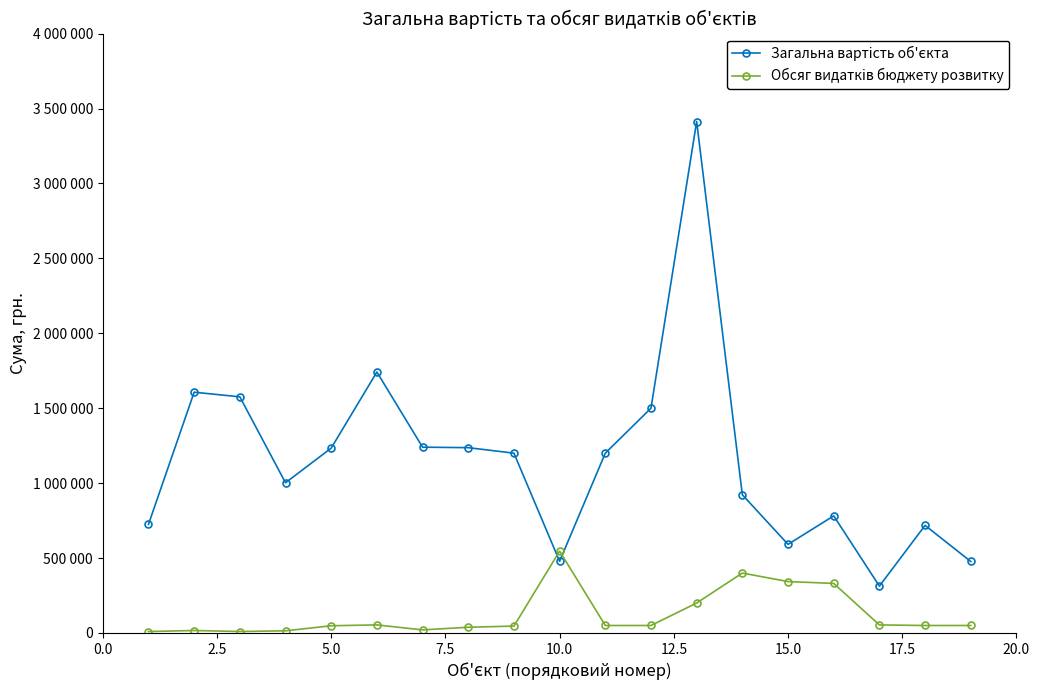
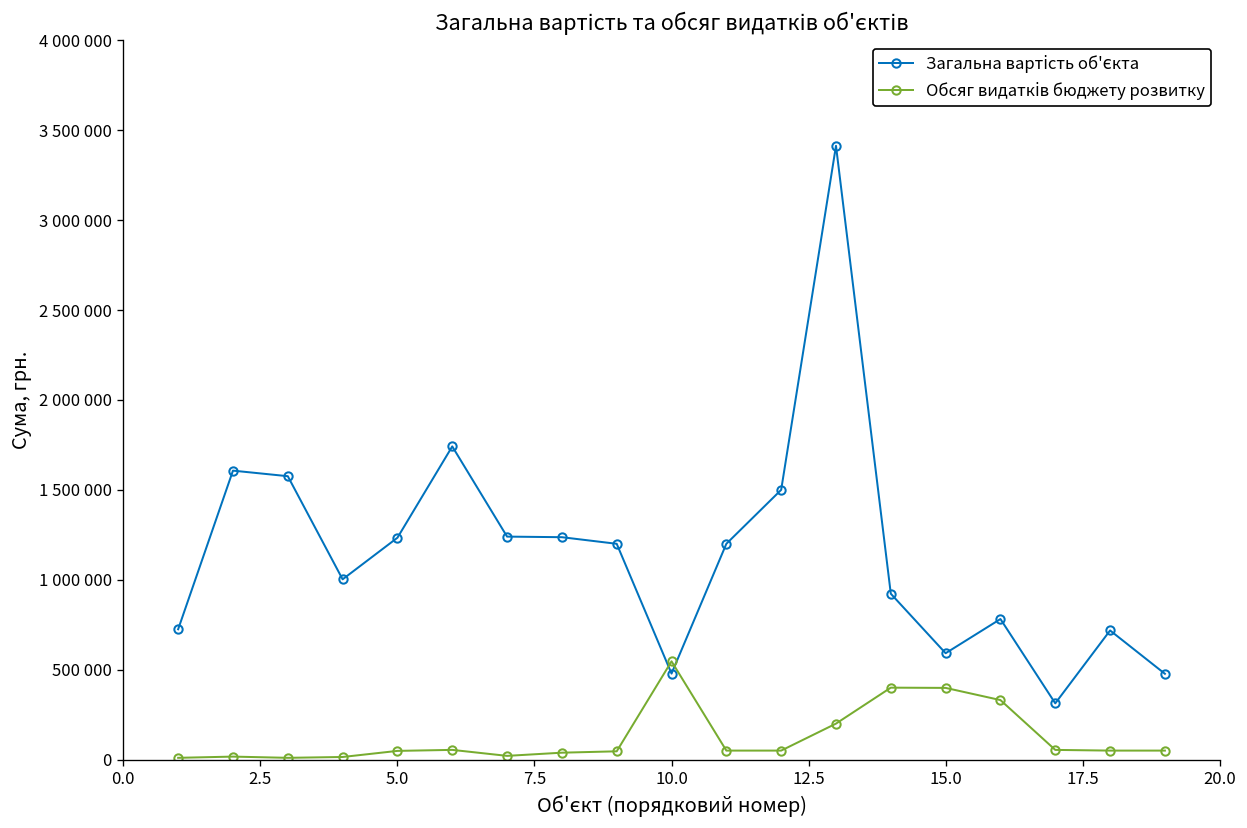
Обсяг видатків бюджету розвитку, 15.0: 340000 -> 400000
